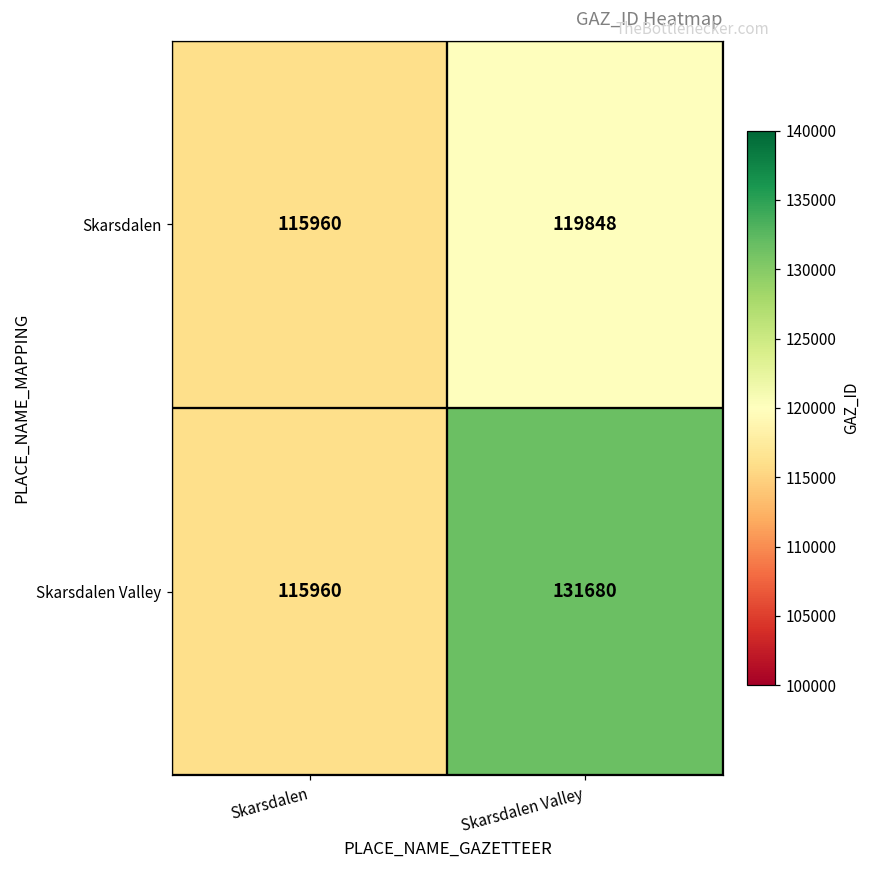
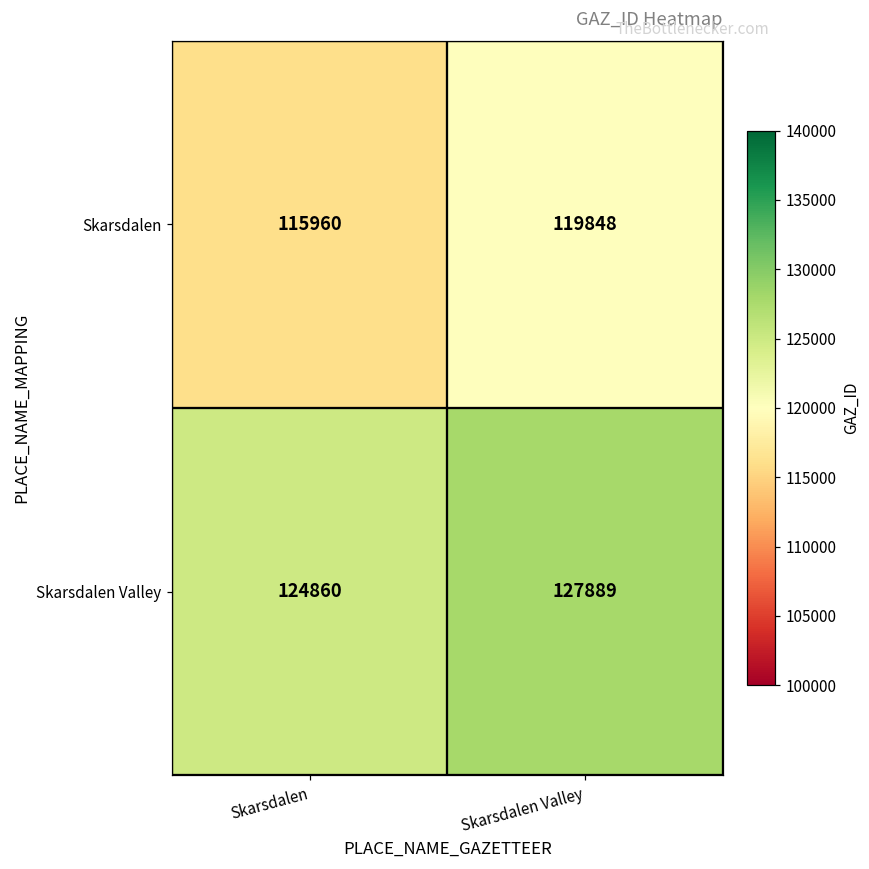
Skarsdalen Valley, Skarsdalen: 115960 -> 124860
Skarsdalen Valley, Skarsdalen Valley: 131680 -> 127889
